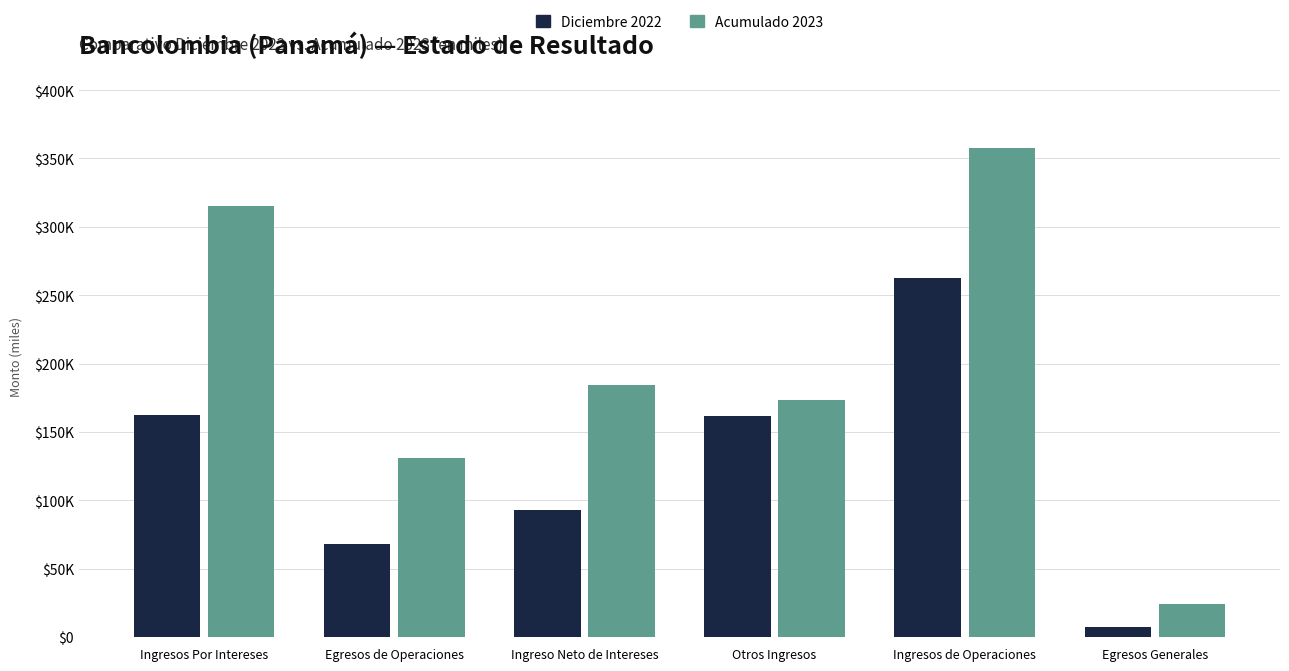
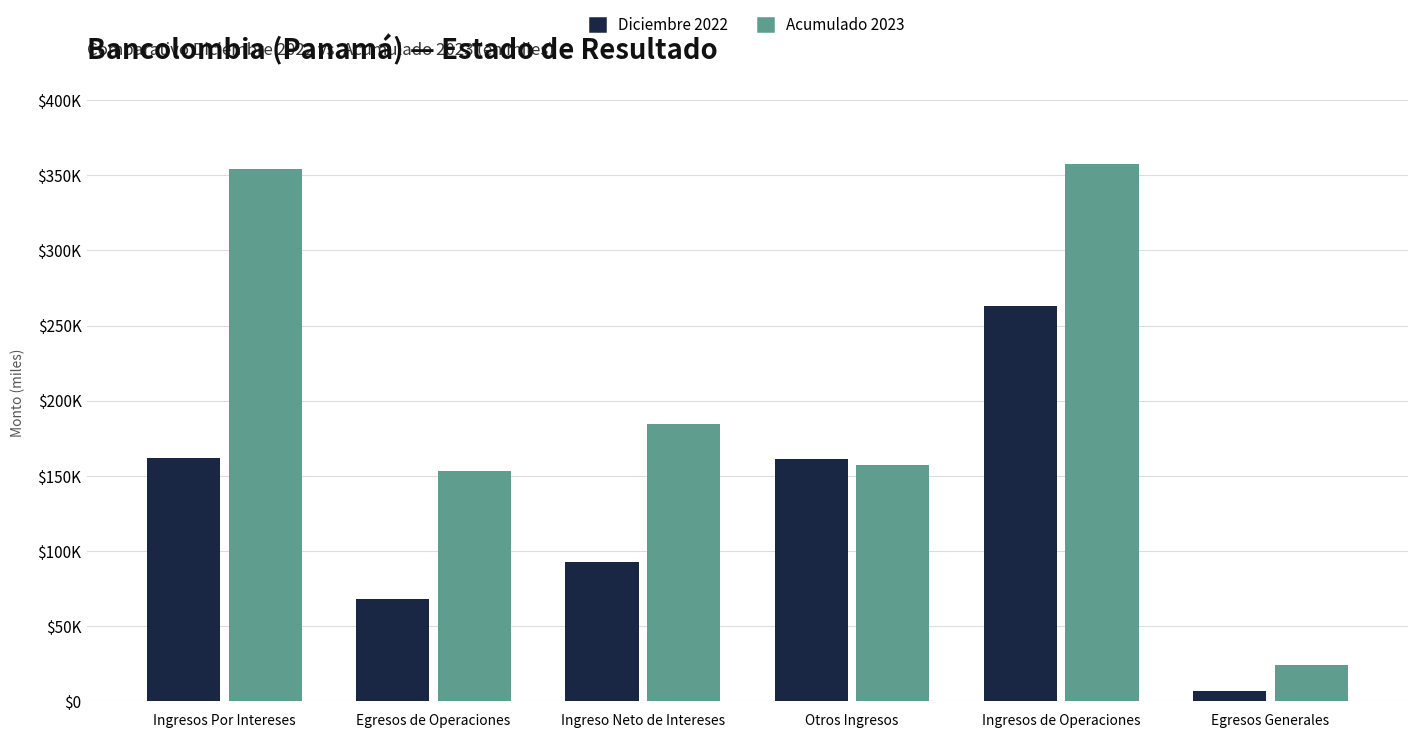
Acumulado 2023, Ingresos Por Intereses: $315000 -> $354000
Acumulado 2023, Egresos de Operaciones: $131000 -> $153000
Acumulado 2023, Otros Ingresos: $173000 -> $157000
